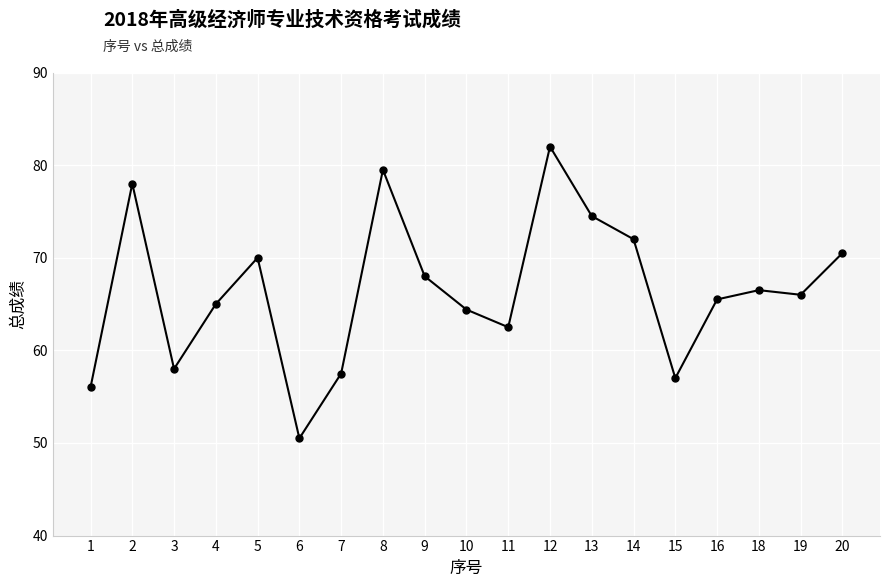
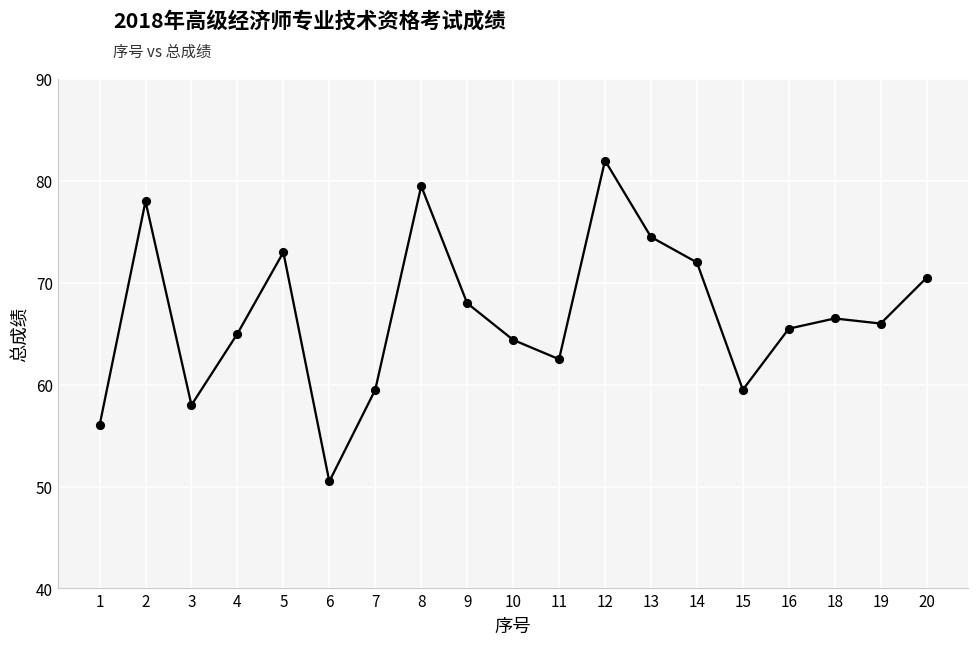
5: 70 -> 73
7: 58 -> 60
15: 57 -> 60
